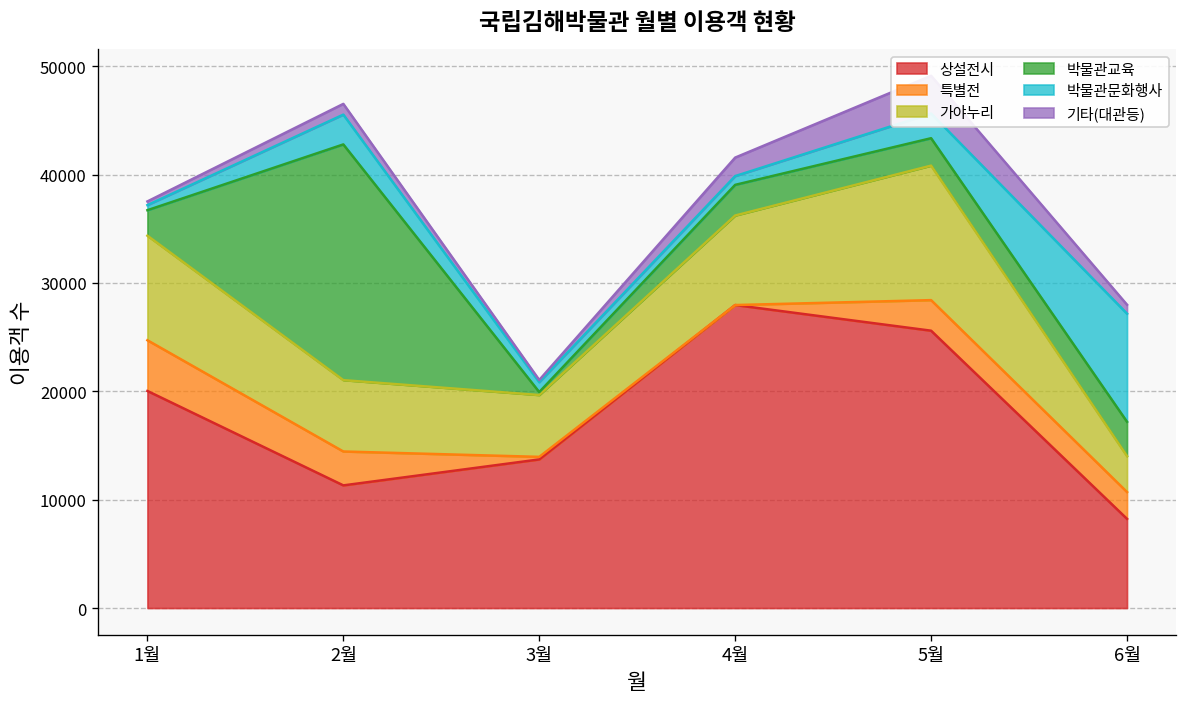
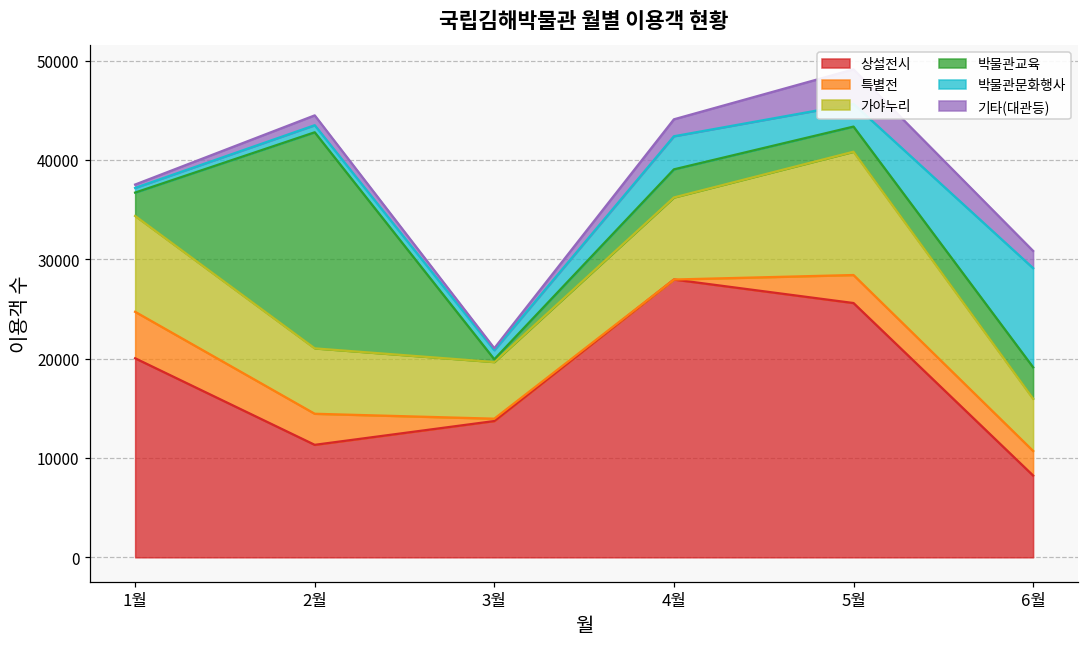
박물관문화행사, 2월: 3000 -> 1000
박물관문화행사, 4월: 1000 -> 3000
가야누리, 6월: 3000 -> 5000
기타(대관등), 6월: 1000 -> 2000
